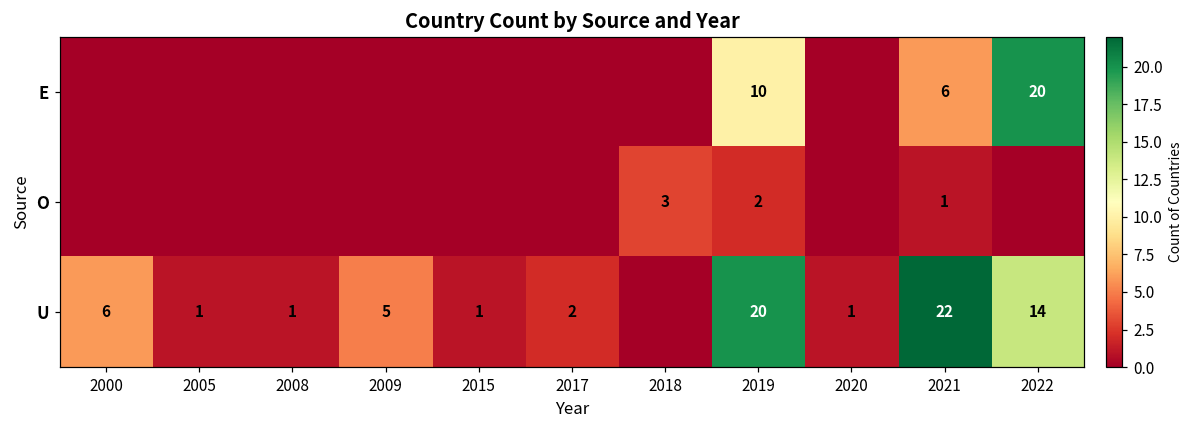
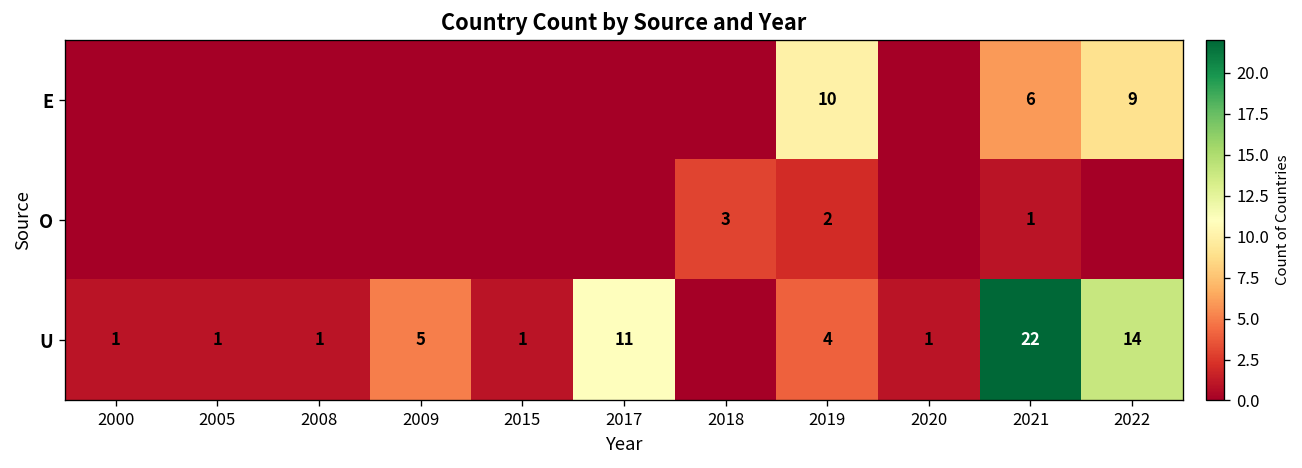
E, 2022: 20 -> 9
U, 2000: 6 -> 1
U, 2017: 2 -> 11
U, 2019: 20 -> 4
